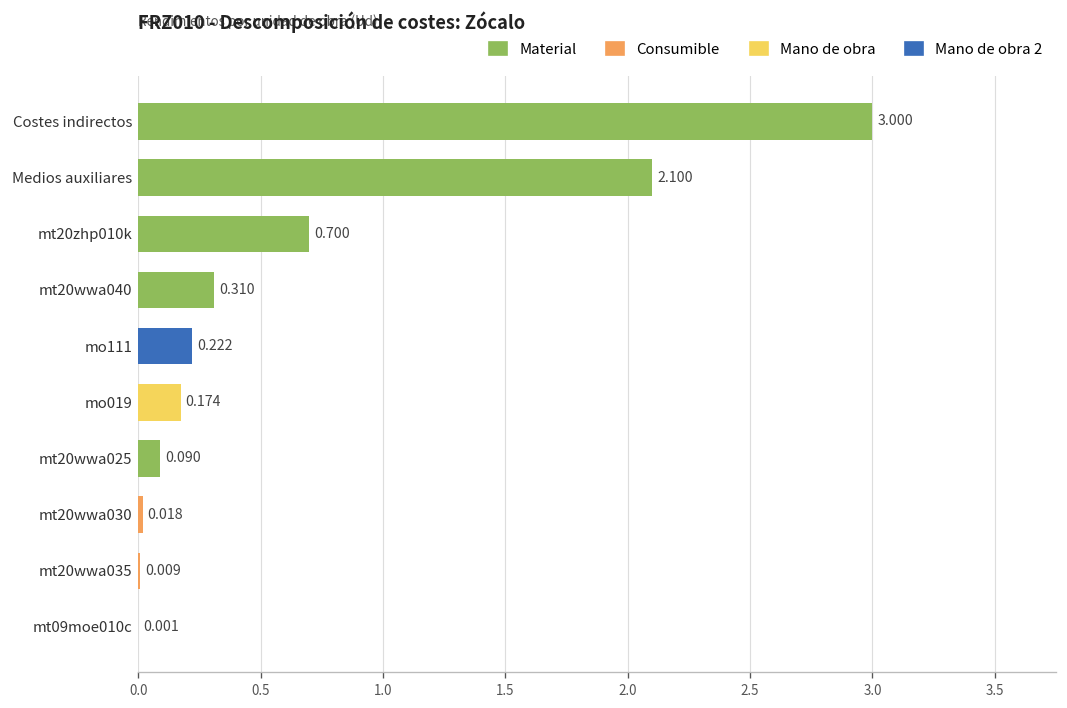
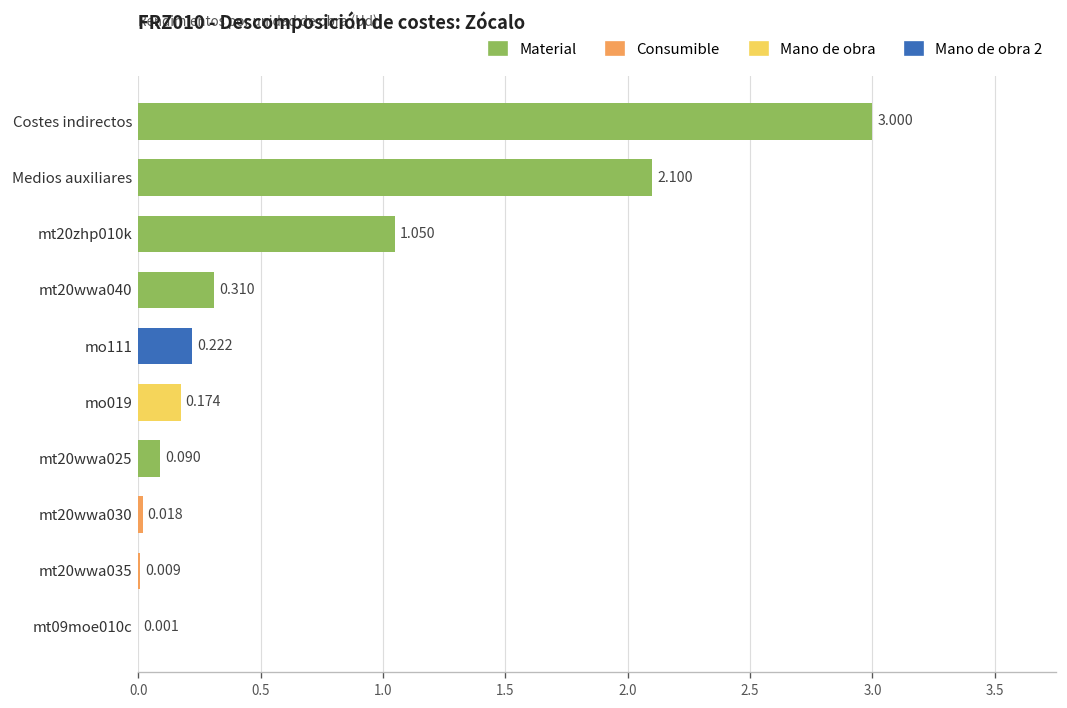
mt20zhp010k: 0.700 -> 1.050
